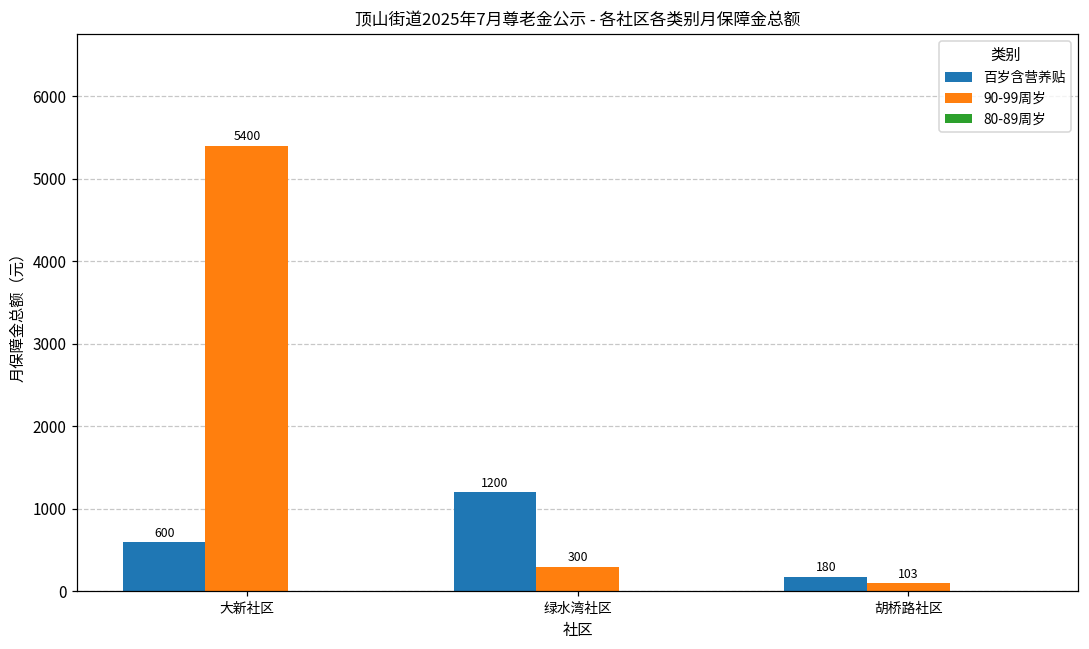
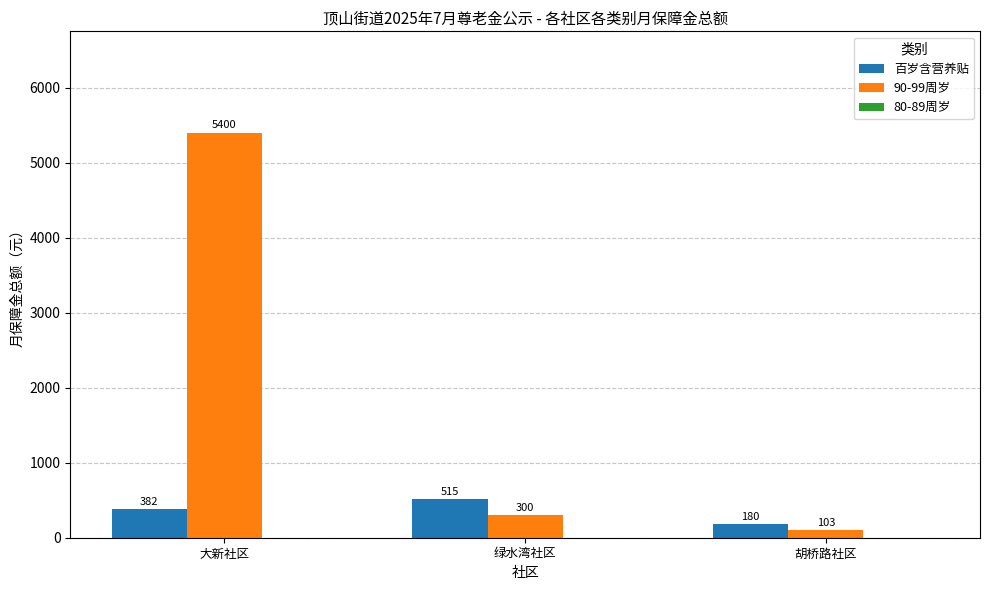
百岁含营养贴, 大新社区: 600 -> 382
百岁含营养贴, 绿水湾社区: 1200 -> 515
